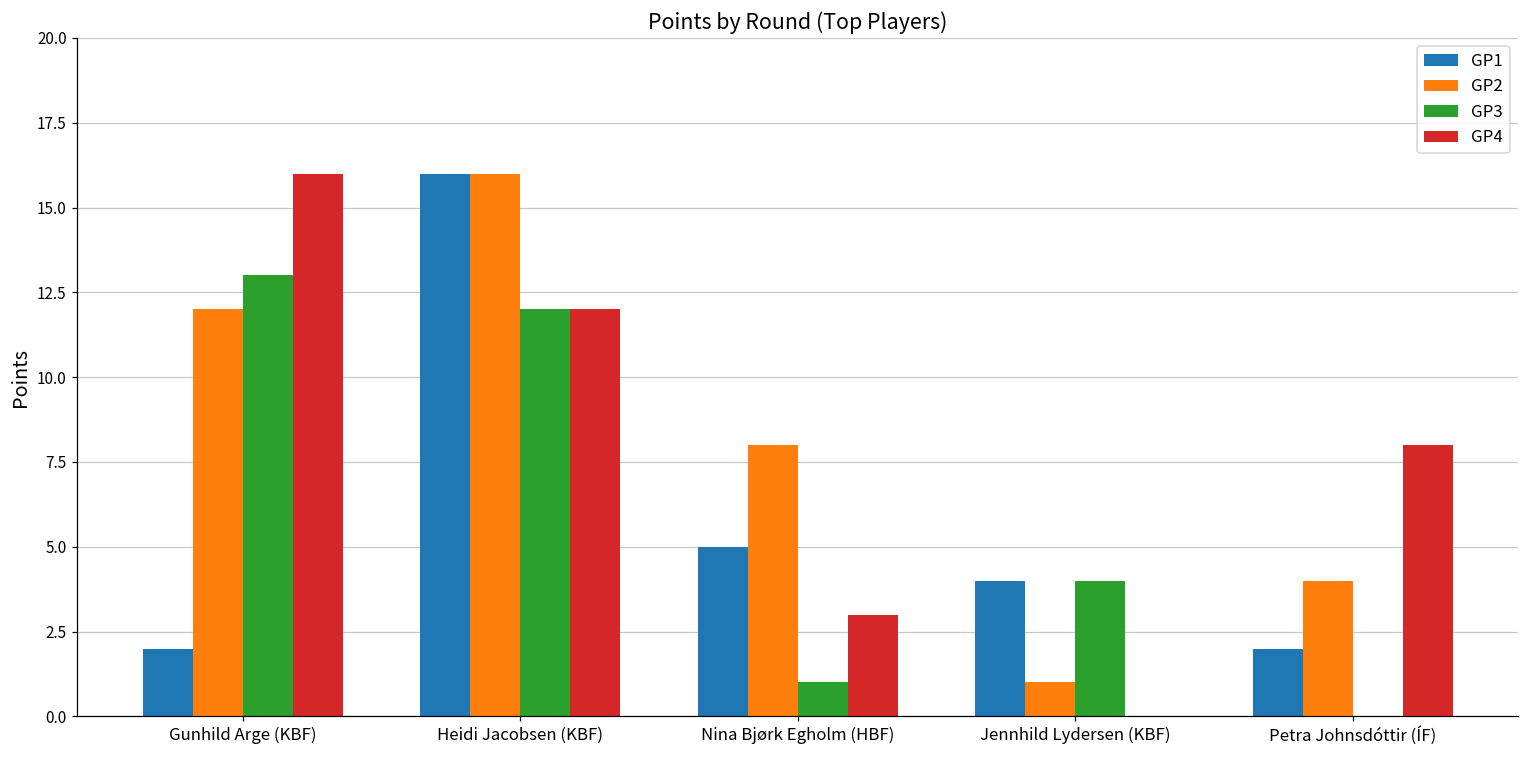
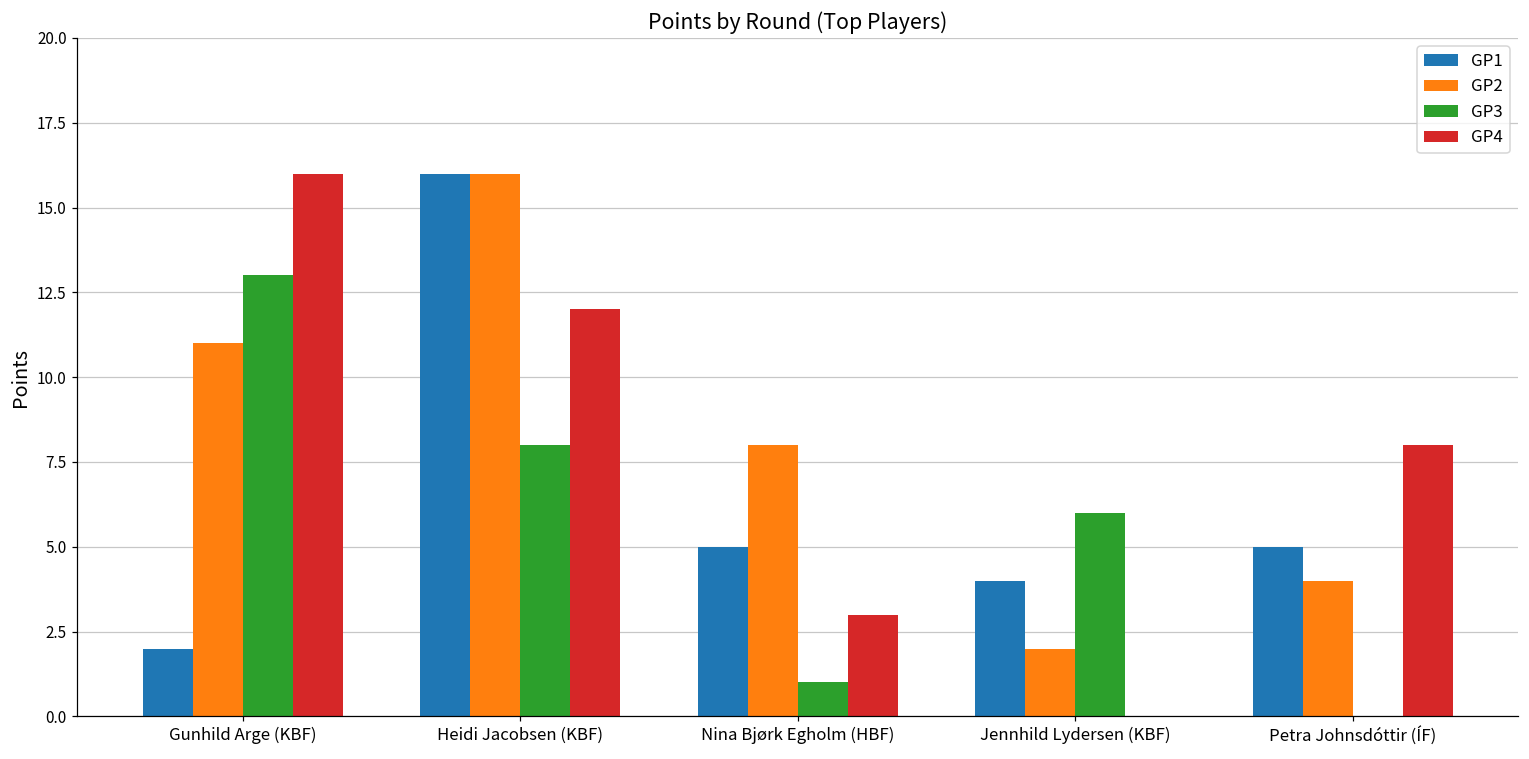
GP2, Gunhild Arge (KBF): 12 -> 11
GP3, Heidi Jacobsen (KBF): 12 -> 8
GP2, Jennhild Lydersen (KBF): 1 -> 2
GP3, Jennhild Lydersen (KBF): 4 -> 6
GP1, Petra Johnsdóttir (ÍF): 2 -> 5
